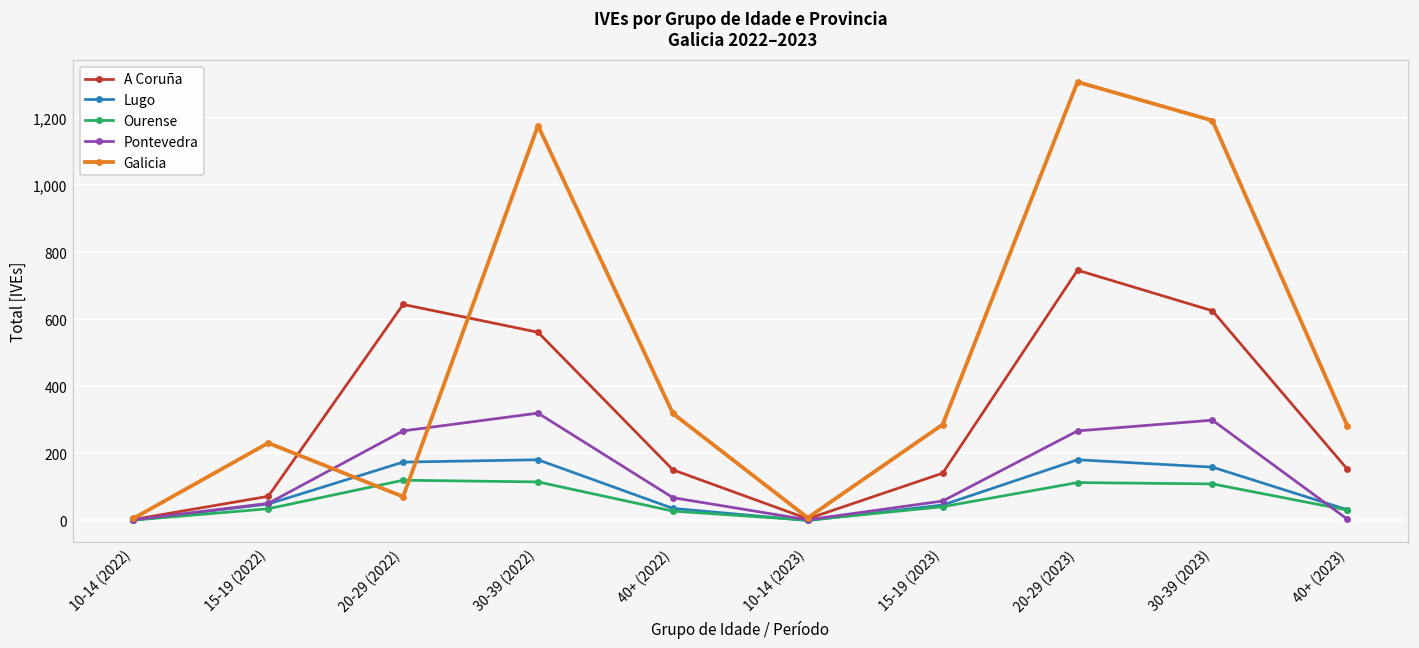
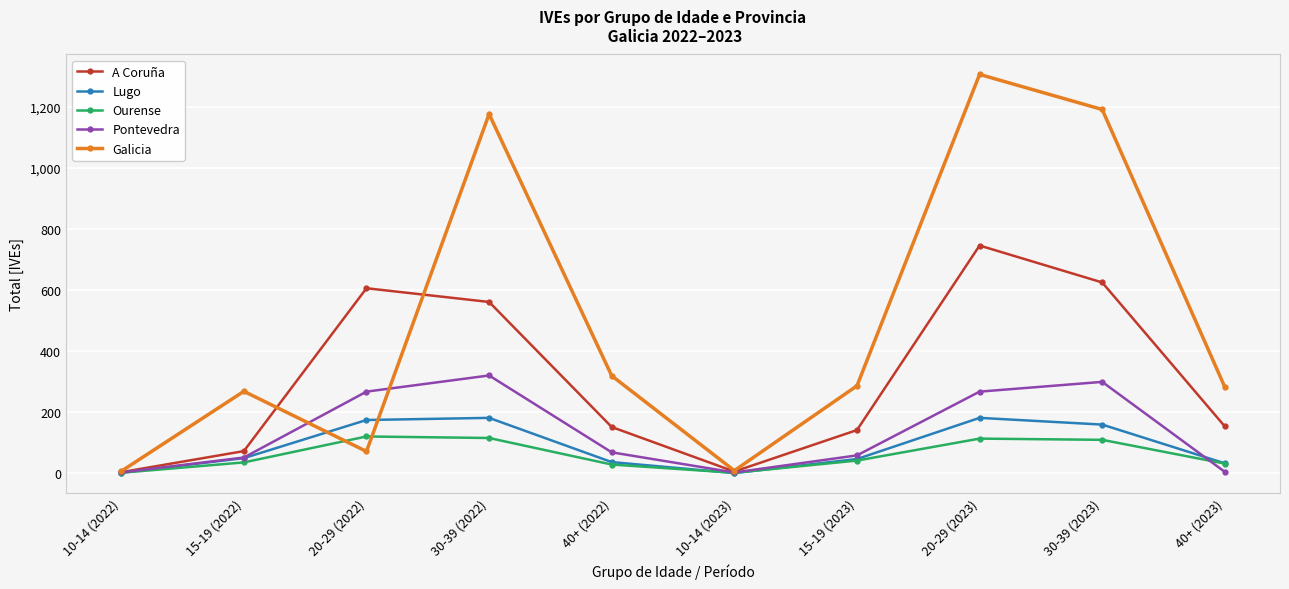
Galicia, 15-19 (2022): 230 -> 270
A Coruña, 20-29 (2022): 640 -> 610
